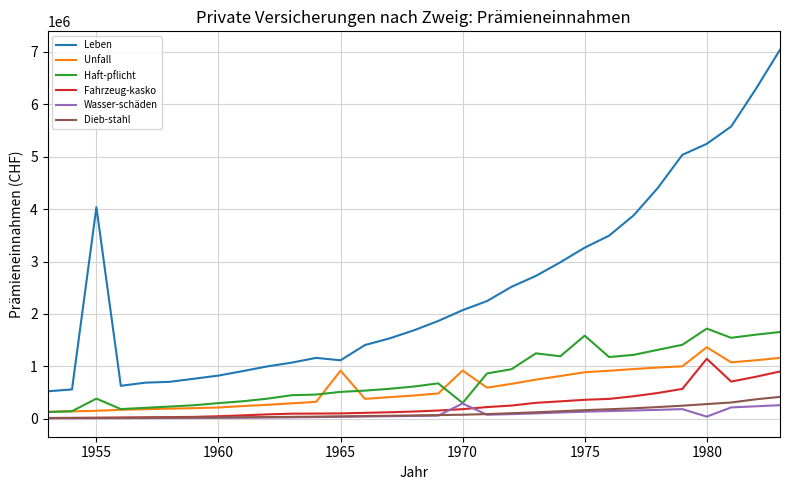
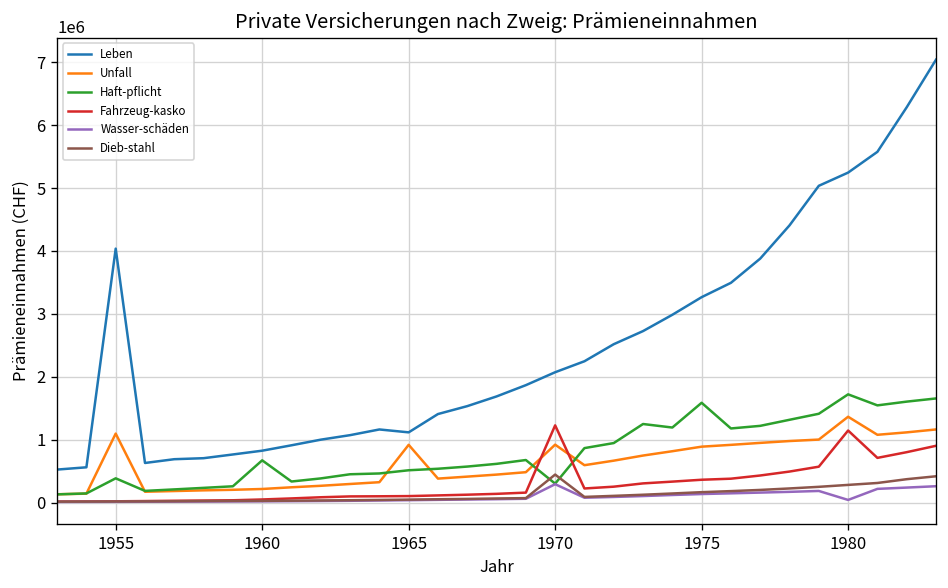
Unfall, 1955: 200000 -> 1100000
Haft-pflicht, 1960: 300000 -> 700000
Fahrzeug-kasko, 1970: 200000 -> 1200000
Dieb-stahl, 1970: 100000 -> 400000
